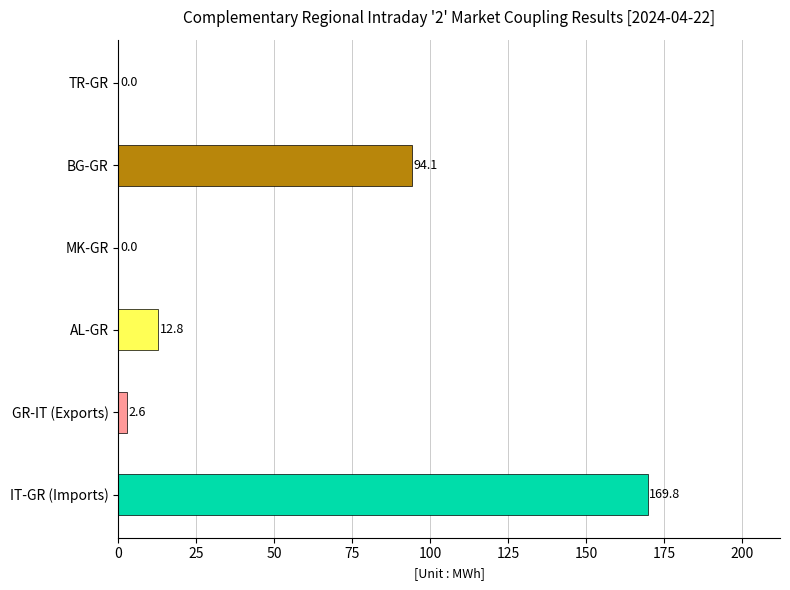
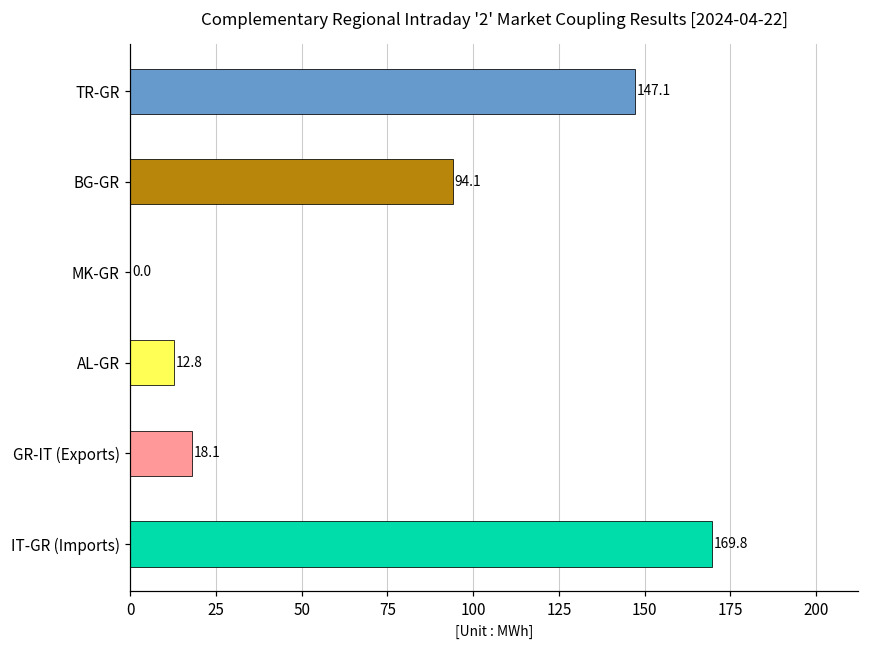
TR-GR: 0.0 -> 147.1
GR-IT (Exports): 2.6 -> 18.1
